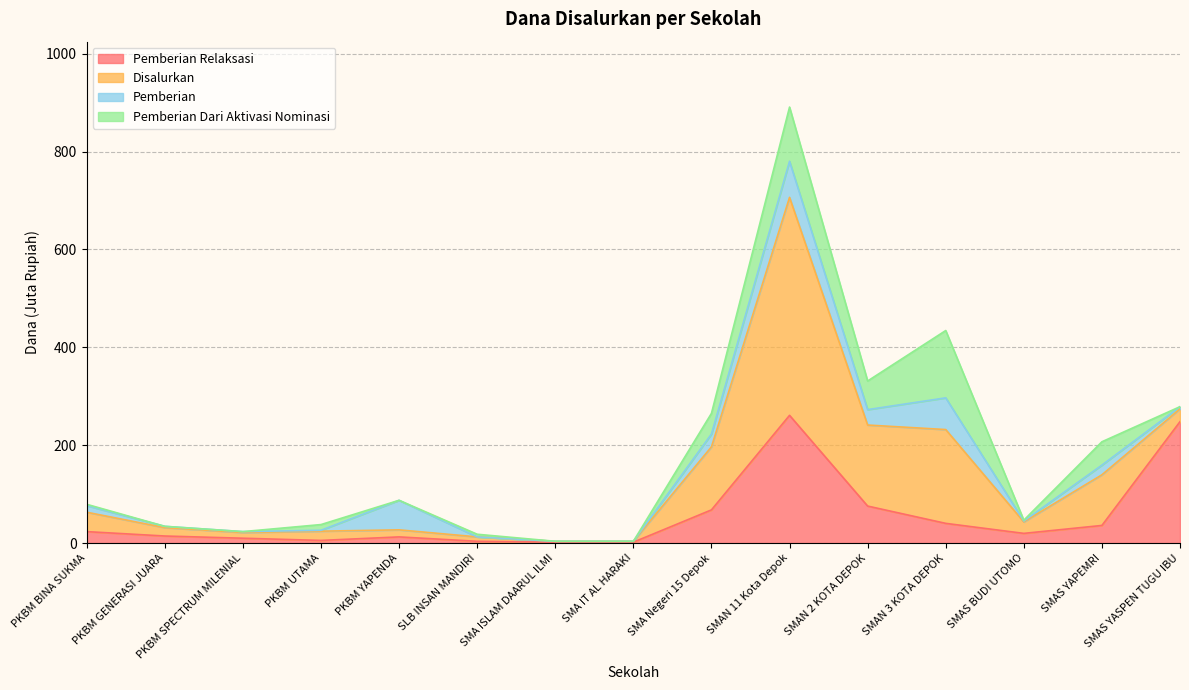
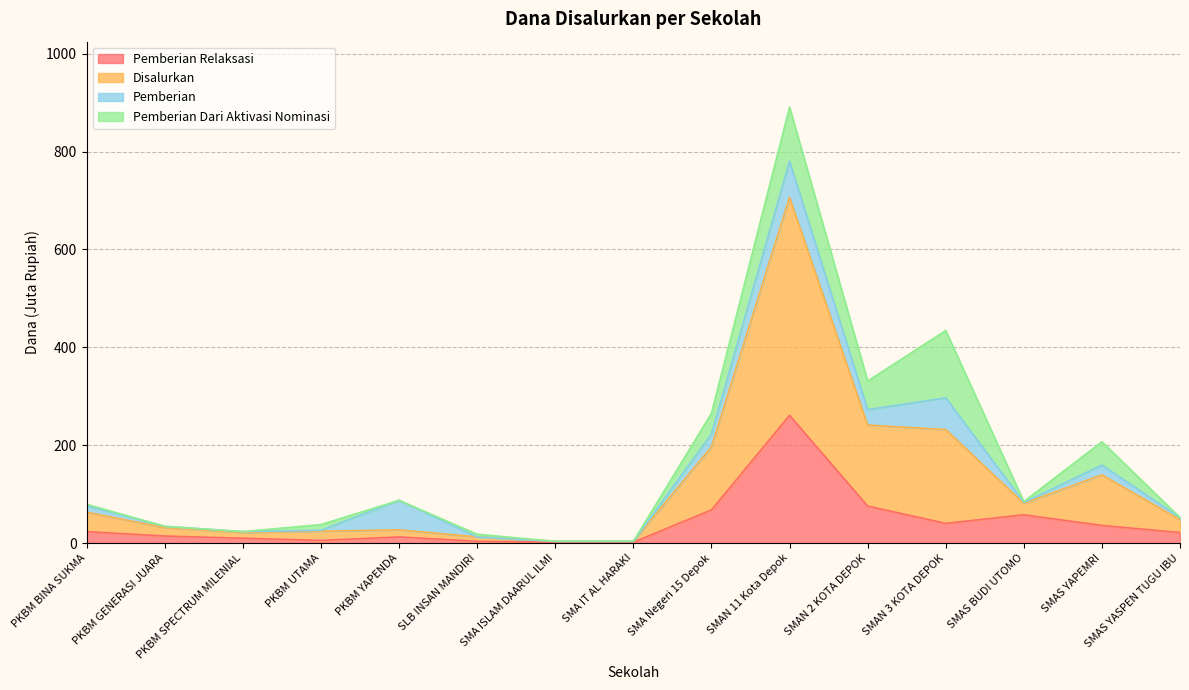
Pemberian Relaksasi, SMAS BUDI UTOMO: 20 -> 60
Pemberian Relaksasi, SMAS YASPEN TUGU IBU: 250 -> 20
